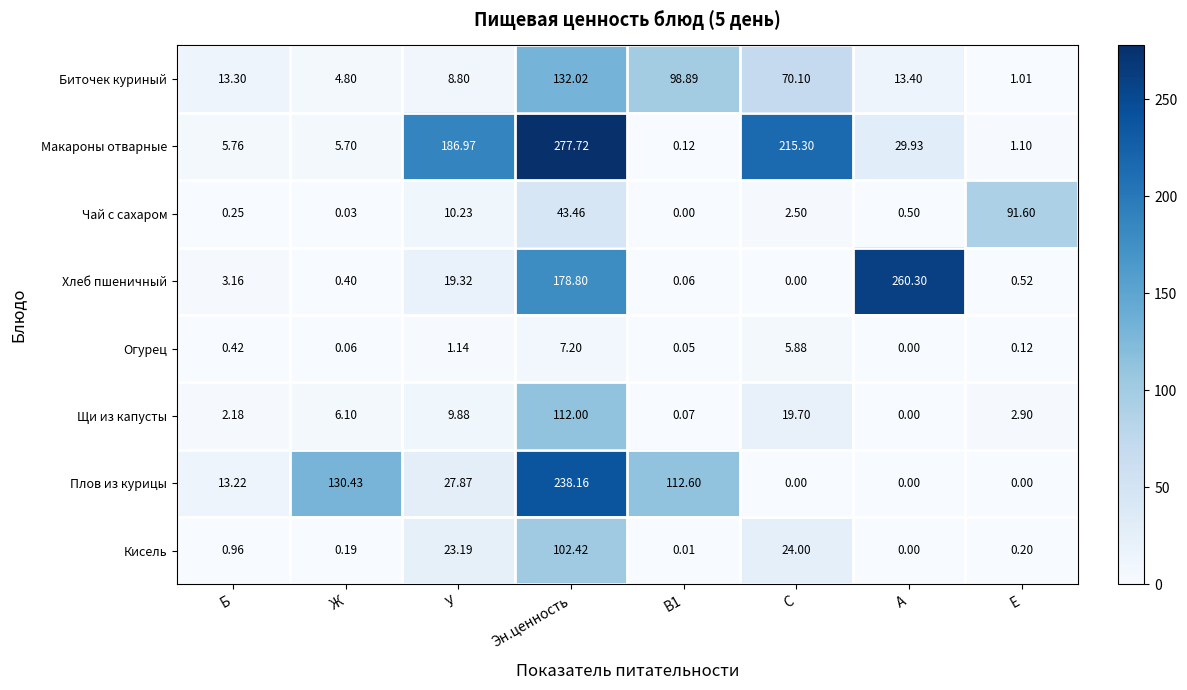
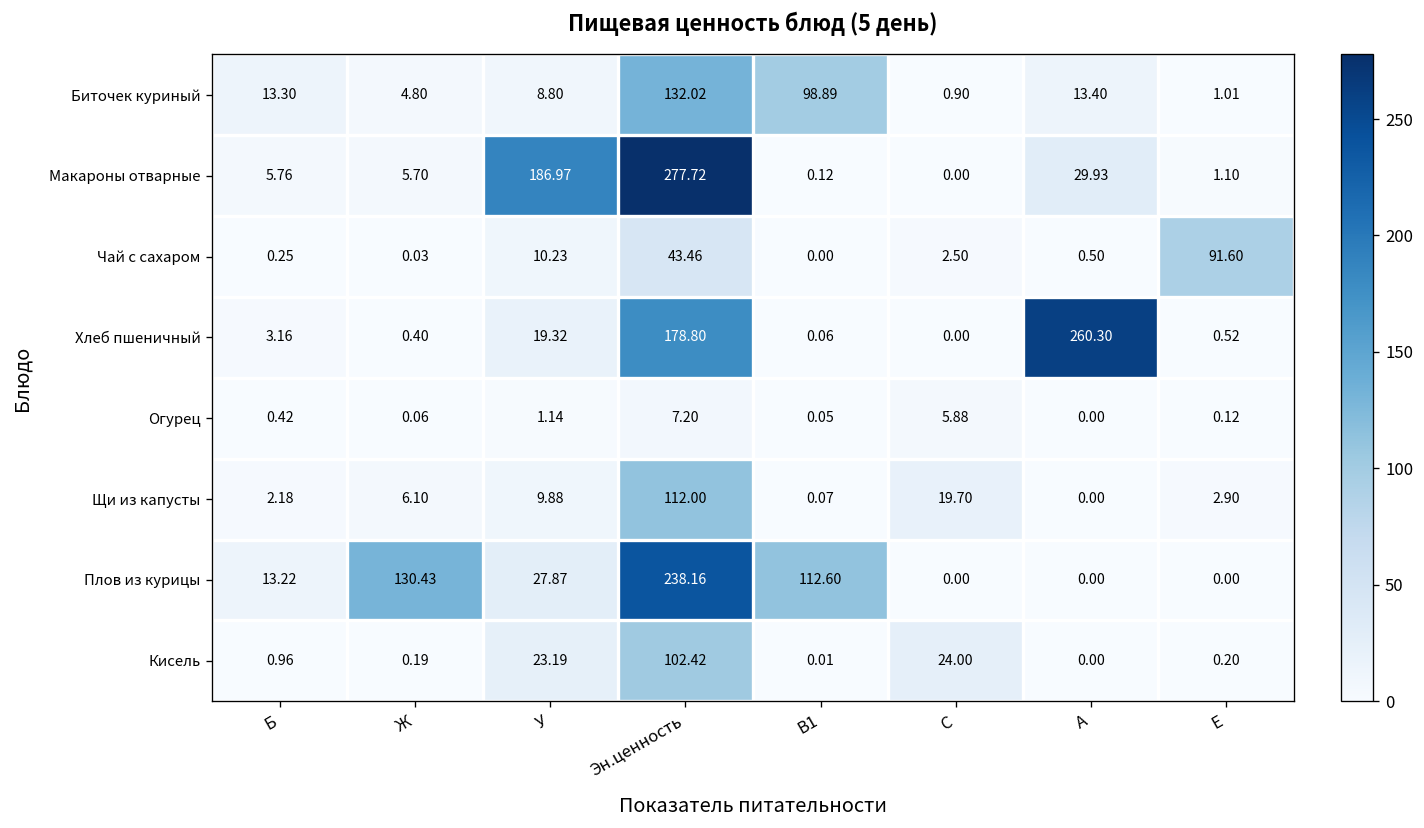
Биточек куриный, С: 70.10 -> 0.90
Макароны отварные, С: 215.30 -> 0.00
